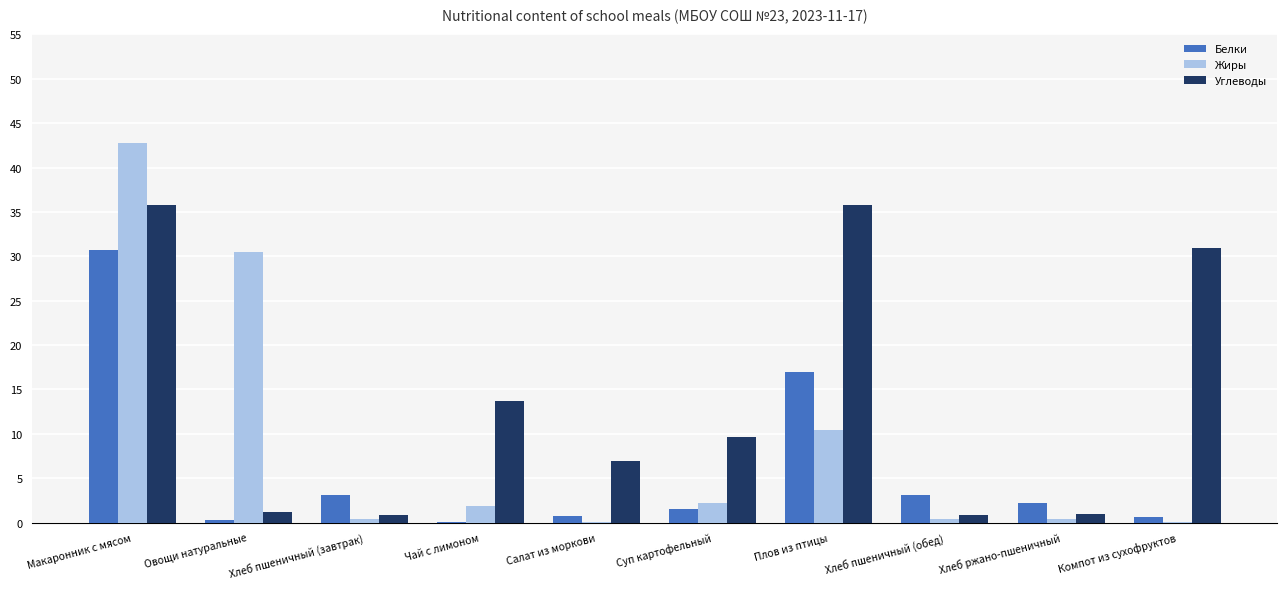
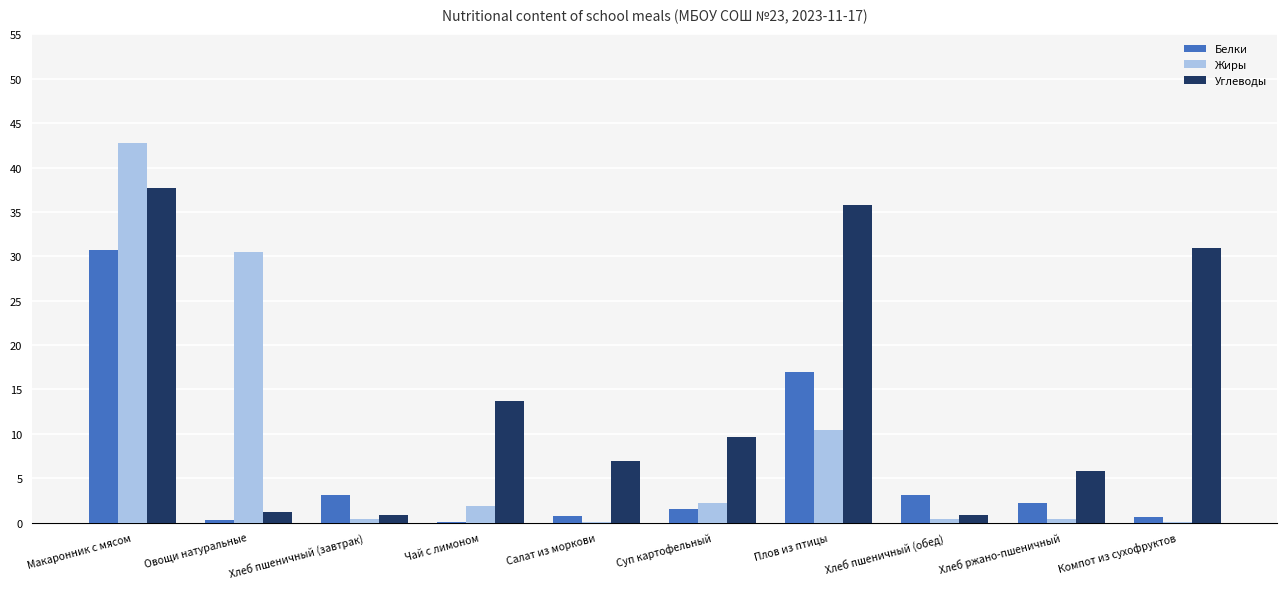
Углеводы, Макаронник с мясом: 36 -> 38
Углеводы, Хлеб ржано-пшеничный: 1 -> 6
